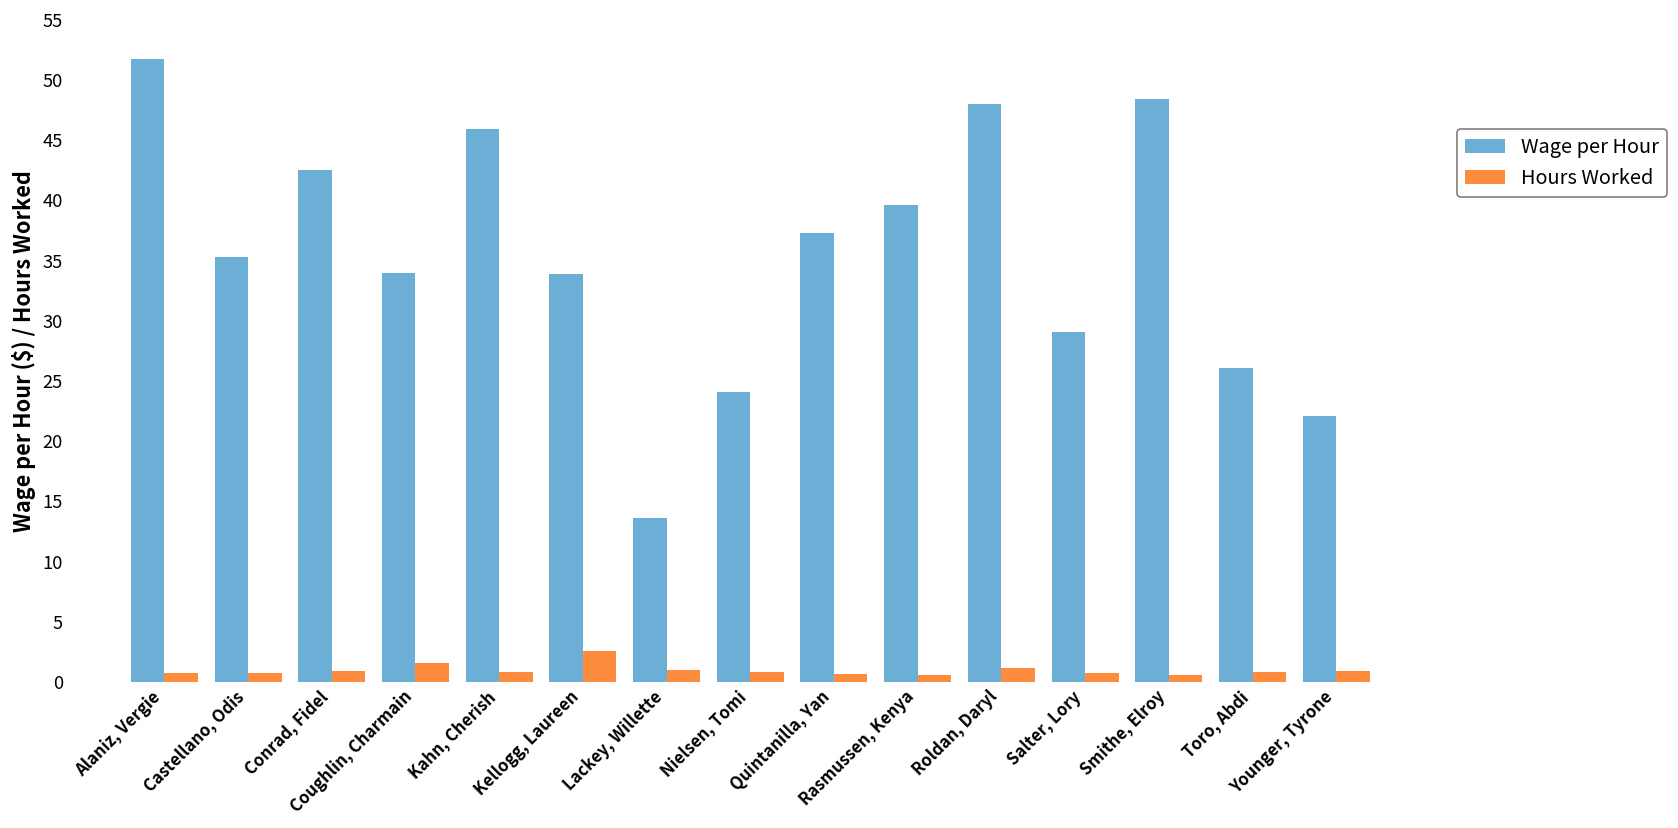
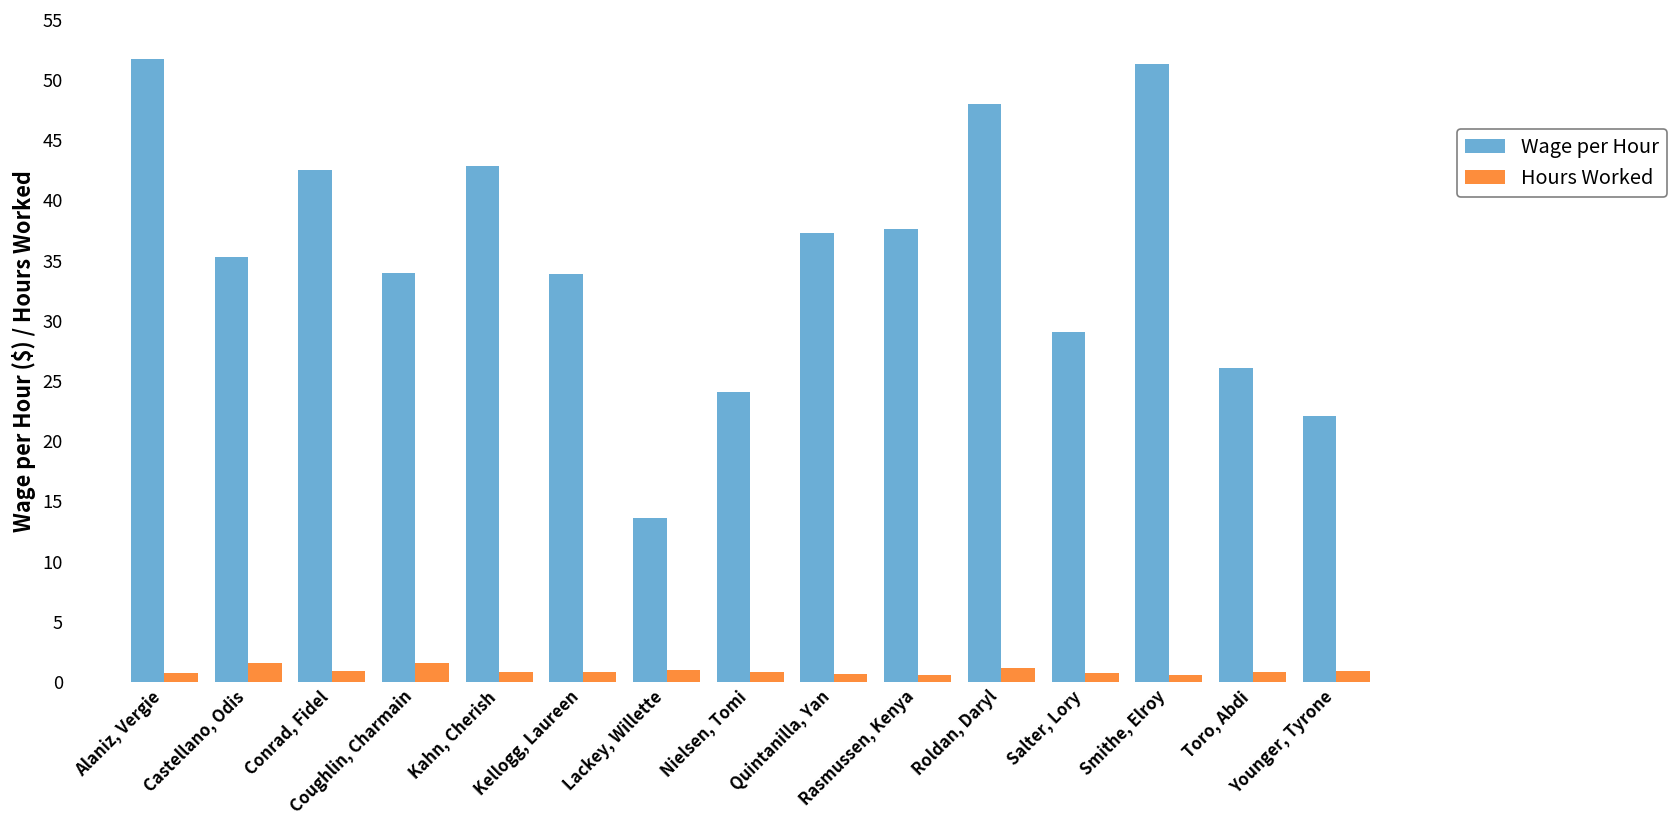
Hours Worked, Castellano, Odis: 0.7 -> 1.6
Wage per Hour, Kahn, Cherish: 46.0 -> 42.8
Hours Worked, Kellogg, Laureen: 2.6 -> 0.8
Wage per Hour, Rasmussen, Kenya: 39.6 -> 37.7
Wage per Hour, Smithe, Elroy: 48.5 -> 51.3
